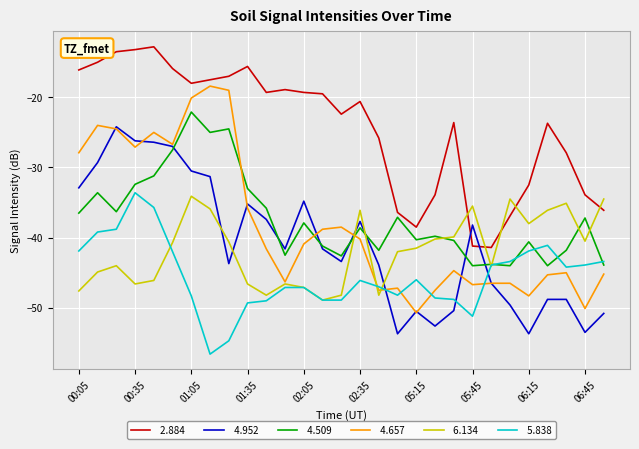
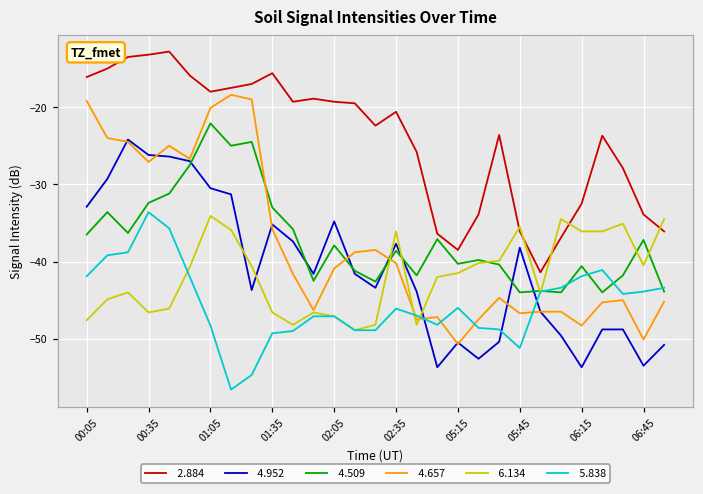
4.657, 00:05: -28 -> -19
2.884, 05:45: -41 -> -36
6.134, 06:15: -38 -> -36
